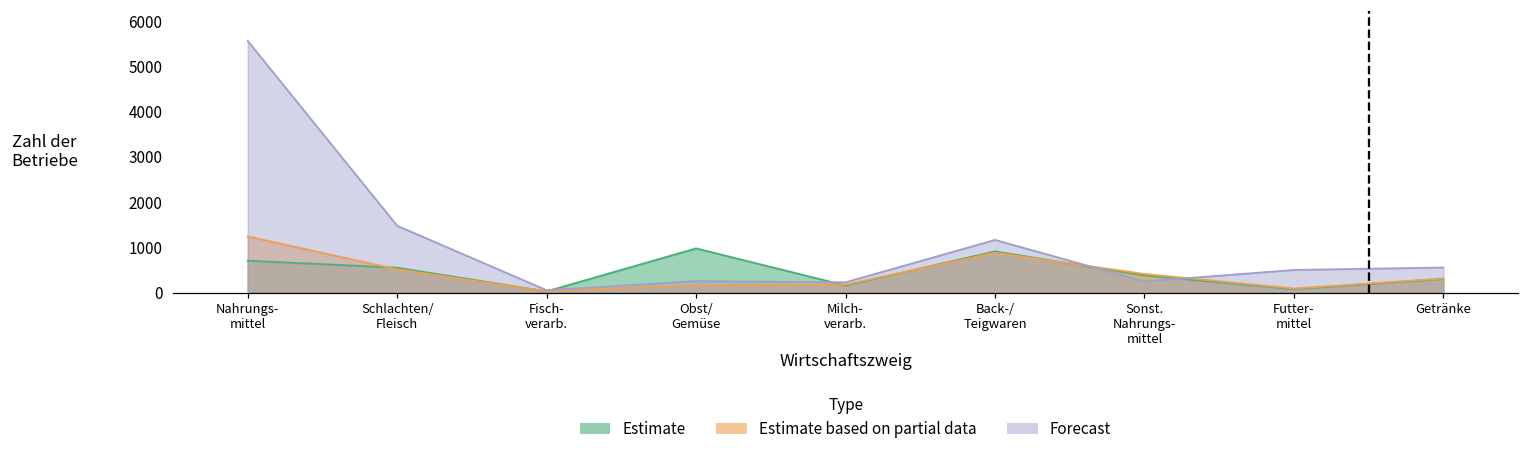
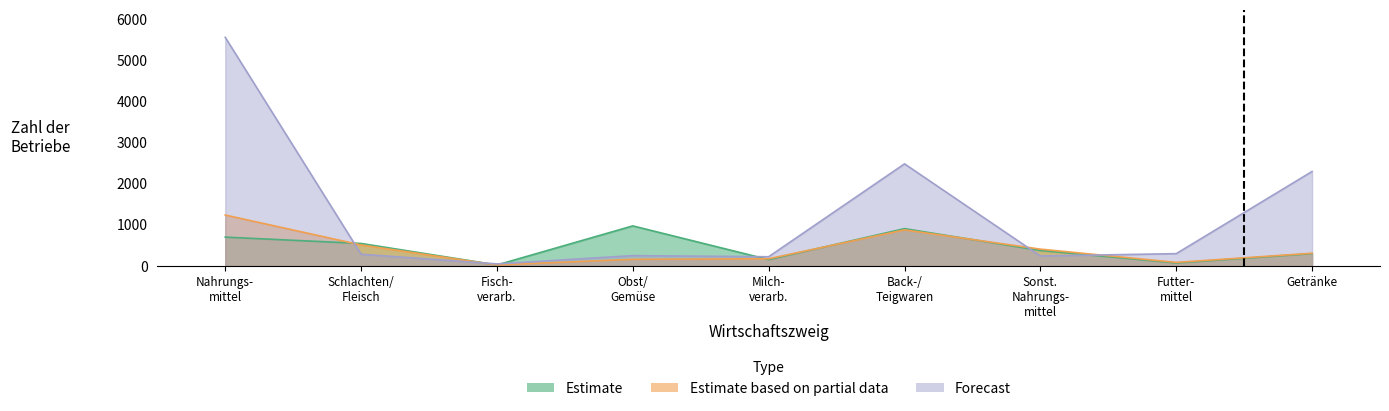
Forecast, Schlachten/ Fleisch: 1500 -> 300
Forecast, Back-/ Teigwaren: 1200 -> 2500
Forecast, Futter- mittel: 500 -> 300
Forecast, Getränke: 600 -> 2300
